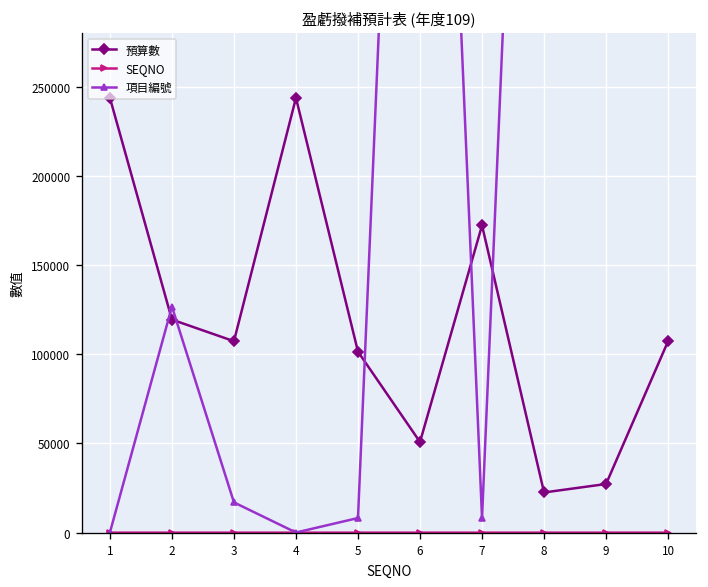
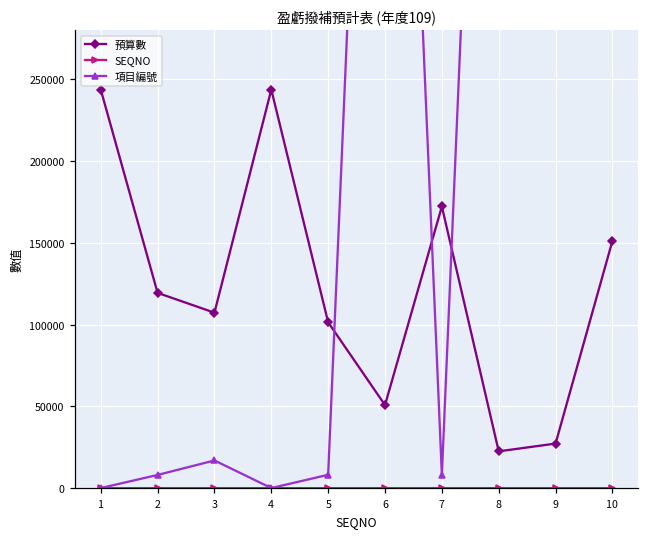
項目編號, 2: 127000 -> 8000
預算數, 10: 107000 -> 151000
